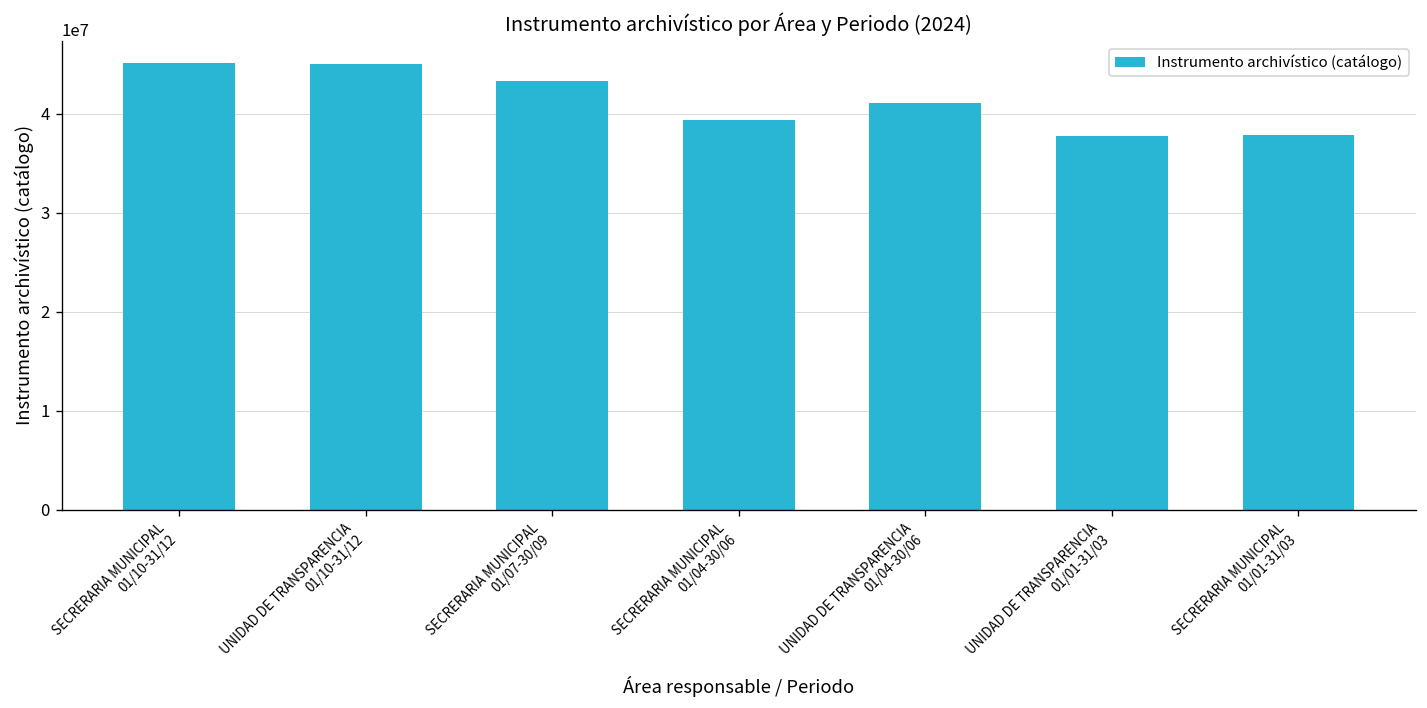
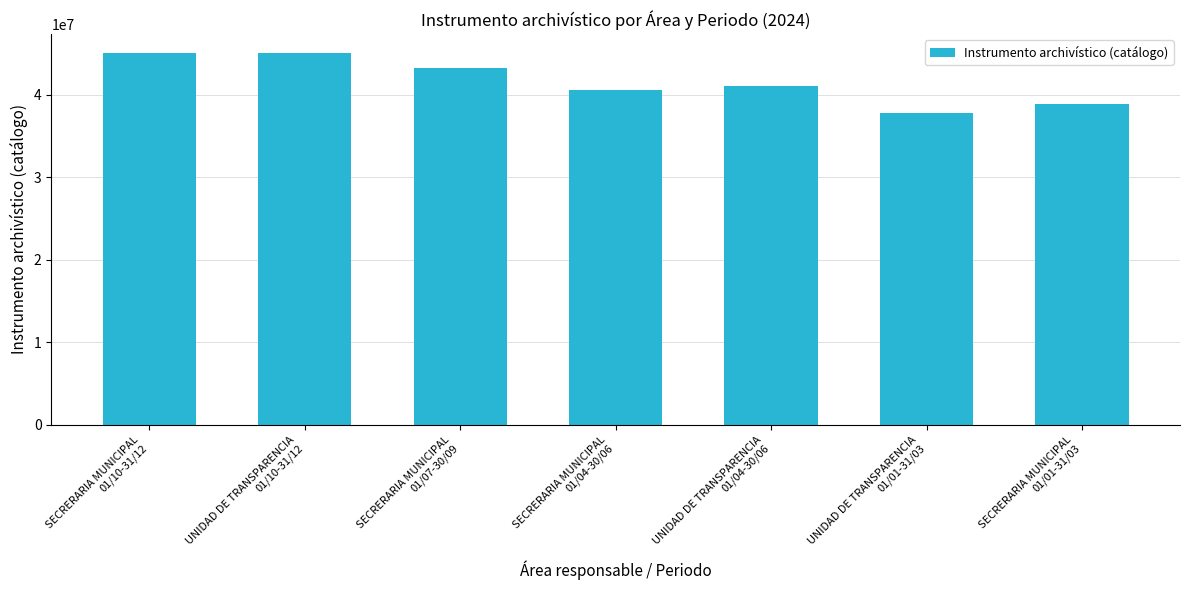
SECRERARIA MUNICIPAL 01/04-30/06: 39000000 -> 41000000
SECRERARIA MUNICIPAL 01/01-31/03: 38000000 -> 39000000
